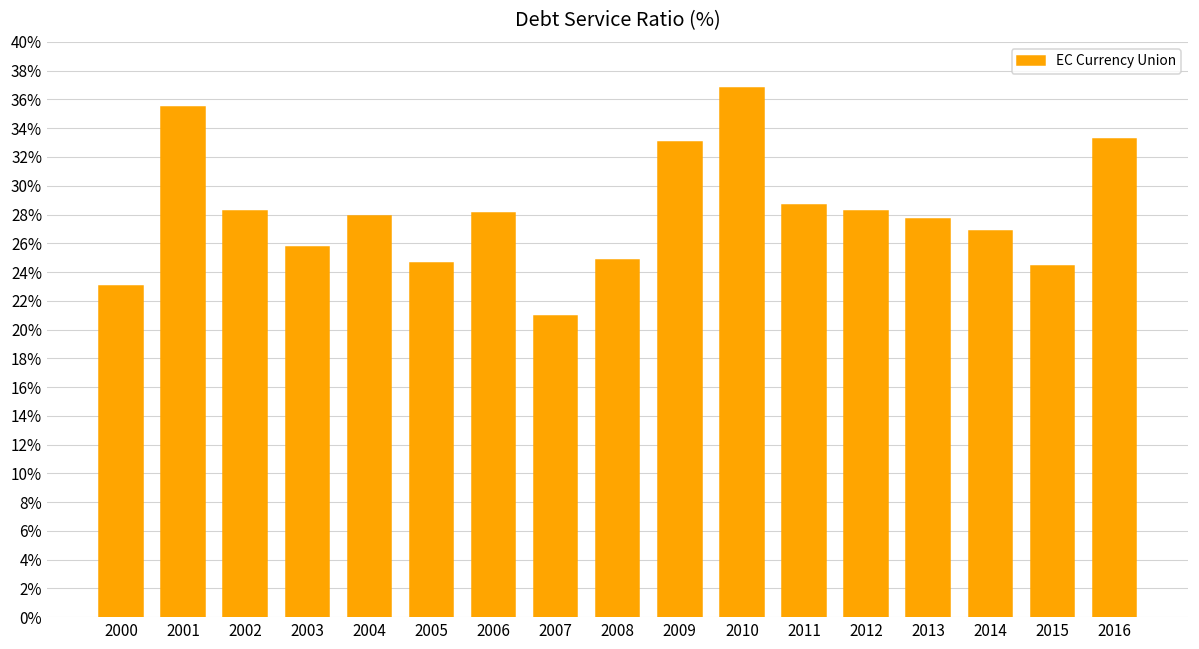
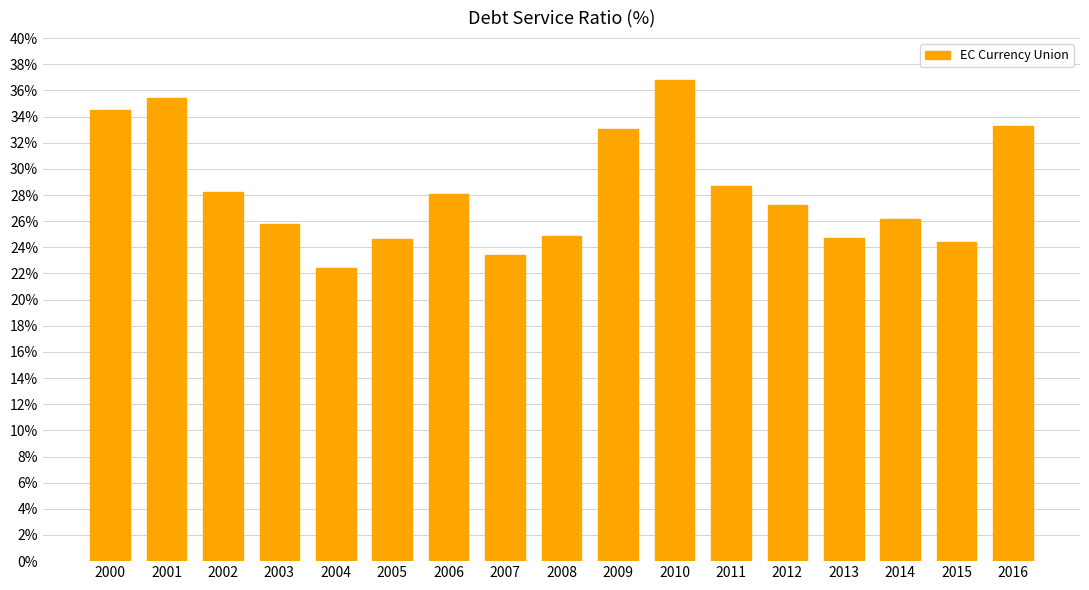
2000: 23.0% -> 34.5%
2004: 27.9% -> 22.4%
2007: 20.9% -> 23.5%
2012: 28.2% -> 27.3%
2013: 27.7% -> 24.7%
2014: 26.8% -> 26.1%
